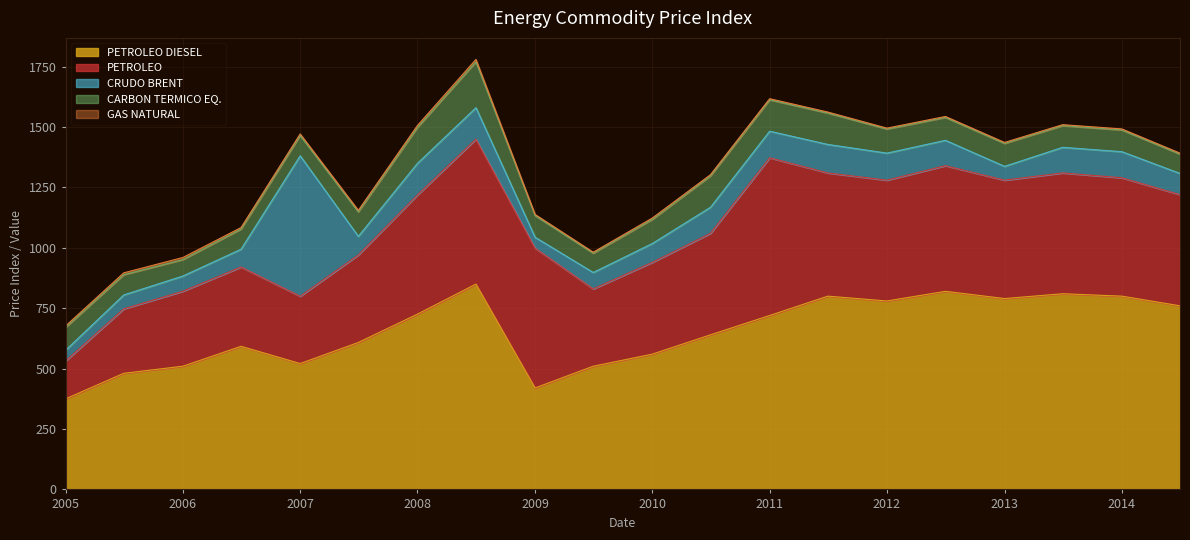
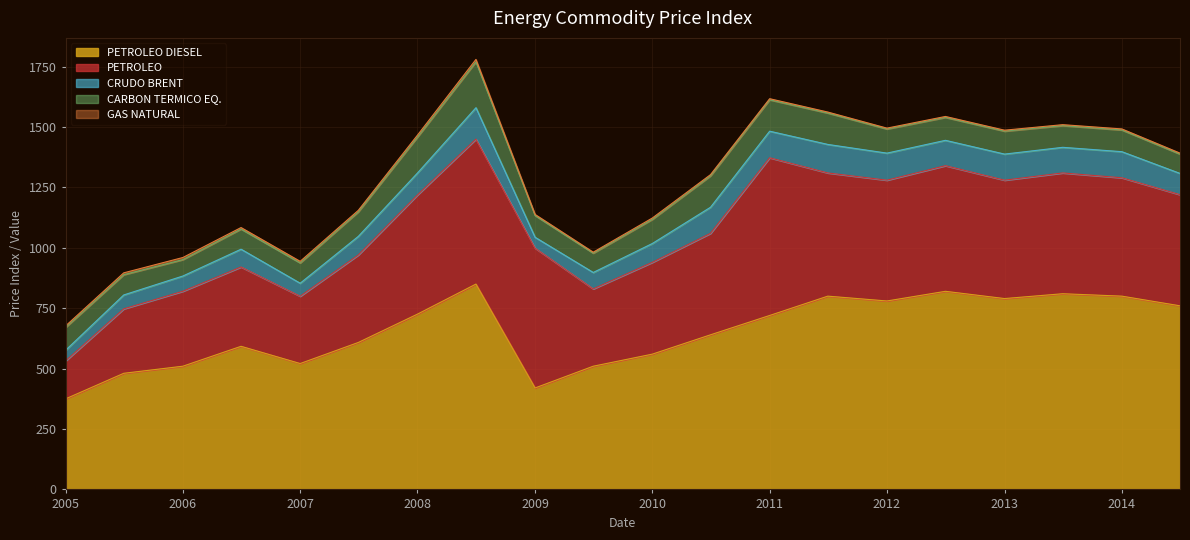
CRUDO BRENT, 2007: 580 -> 50
CRUDO BRENT, 2008: 130 -> 90
CRUDO BRENT, 2013: 60 -> 110
